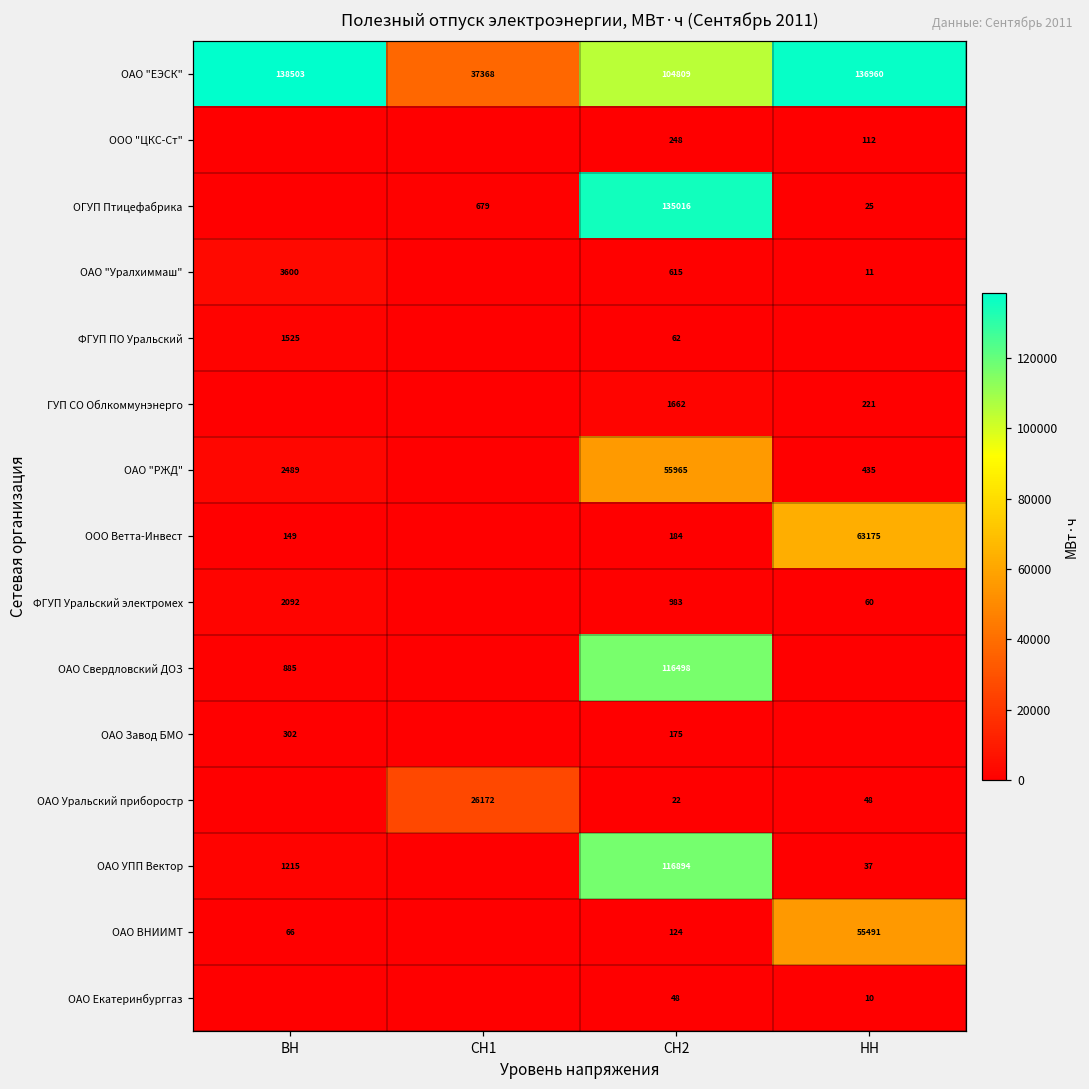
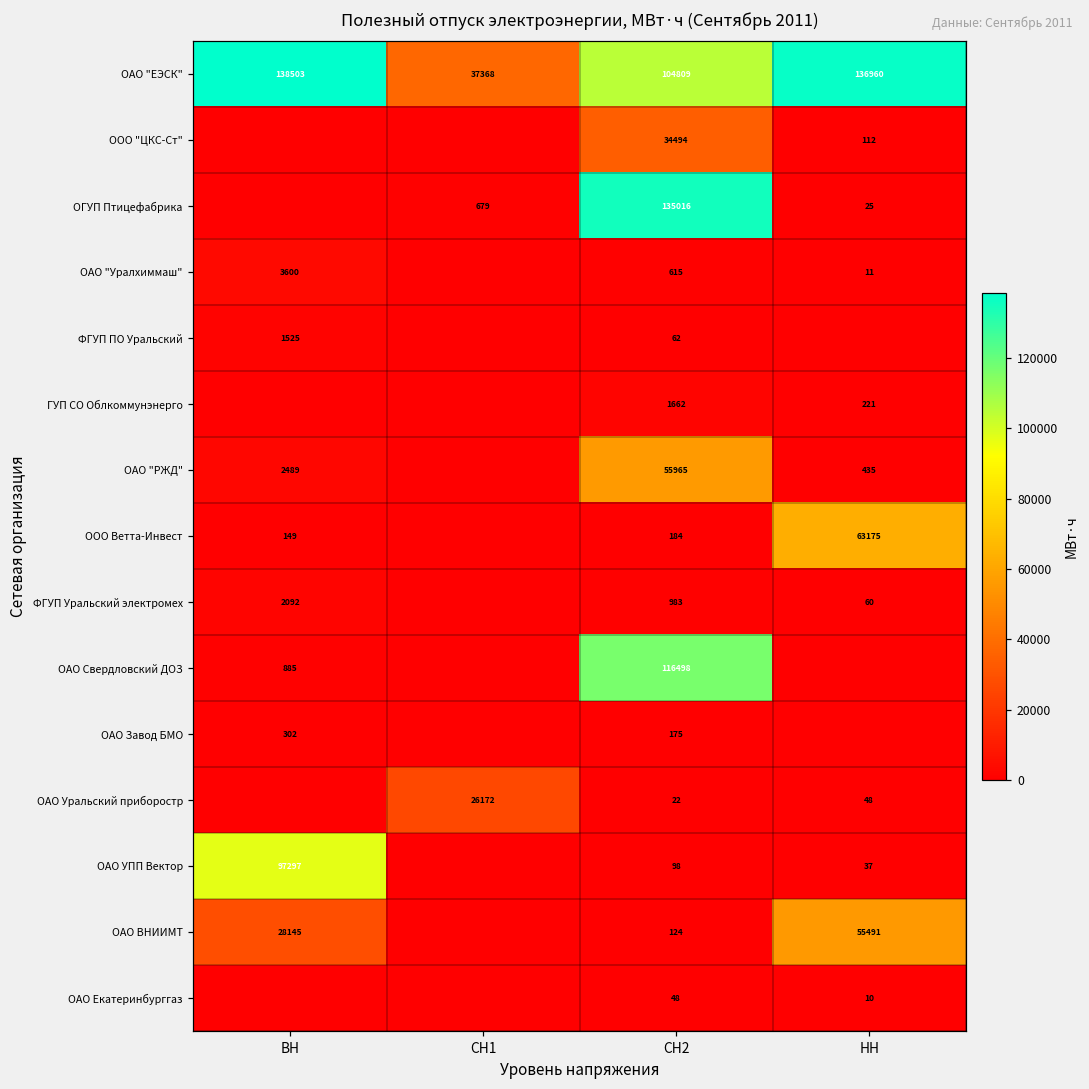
ООО "ЦКС-Ст", СН2: 248 -> 34494
ОАО УПП Вектор, ВН: 1215 -> 97297
ОАО УПП Вектор, СН2: 116894 -> 98
ОАО ВНИИМТ, ВН: 66 -> 28145
